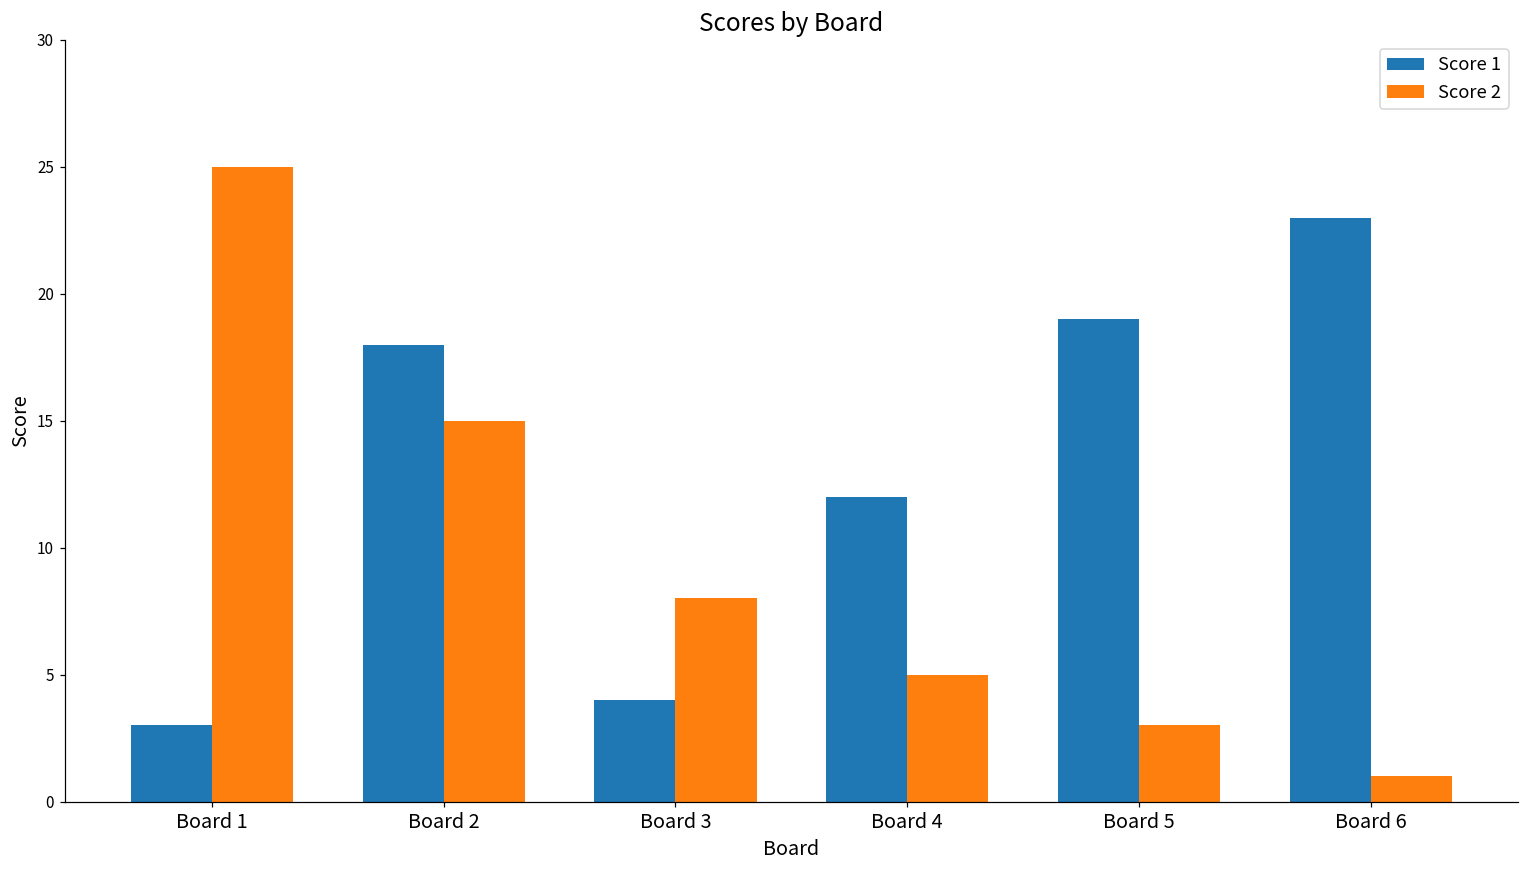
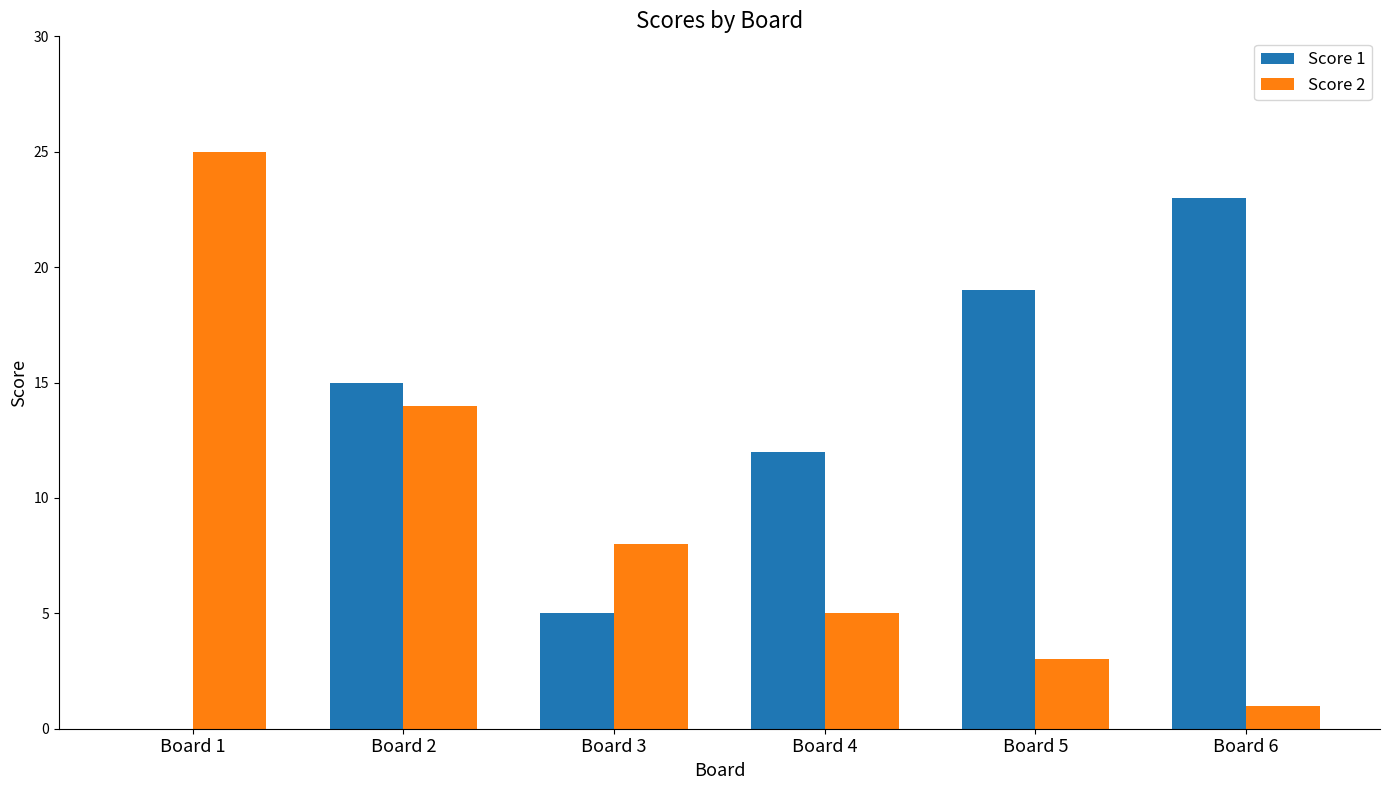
Score 1, Board 1: 3 -> 0
Score 1, Board 2: 18 -> 15
Score 2, Board 2: 15 -> 14
Score 1, Board 3: 4 -> 5
